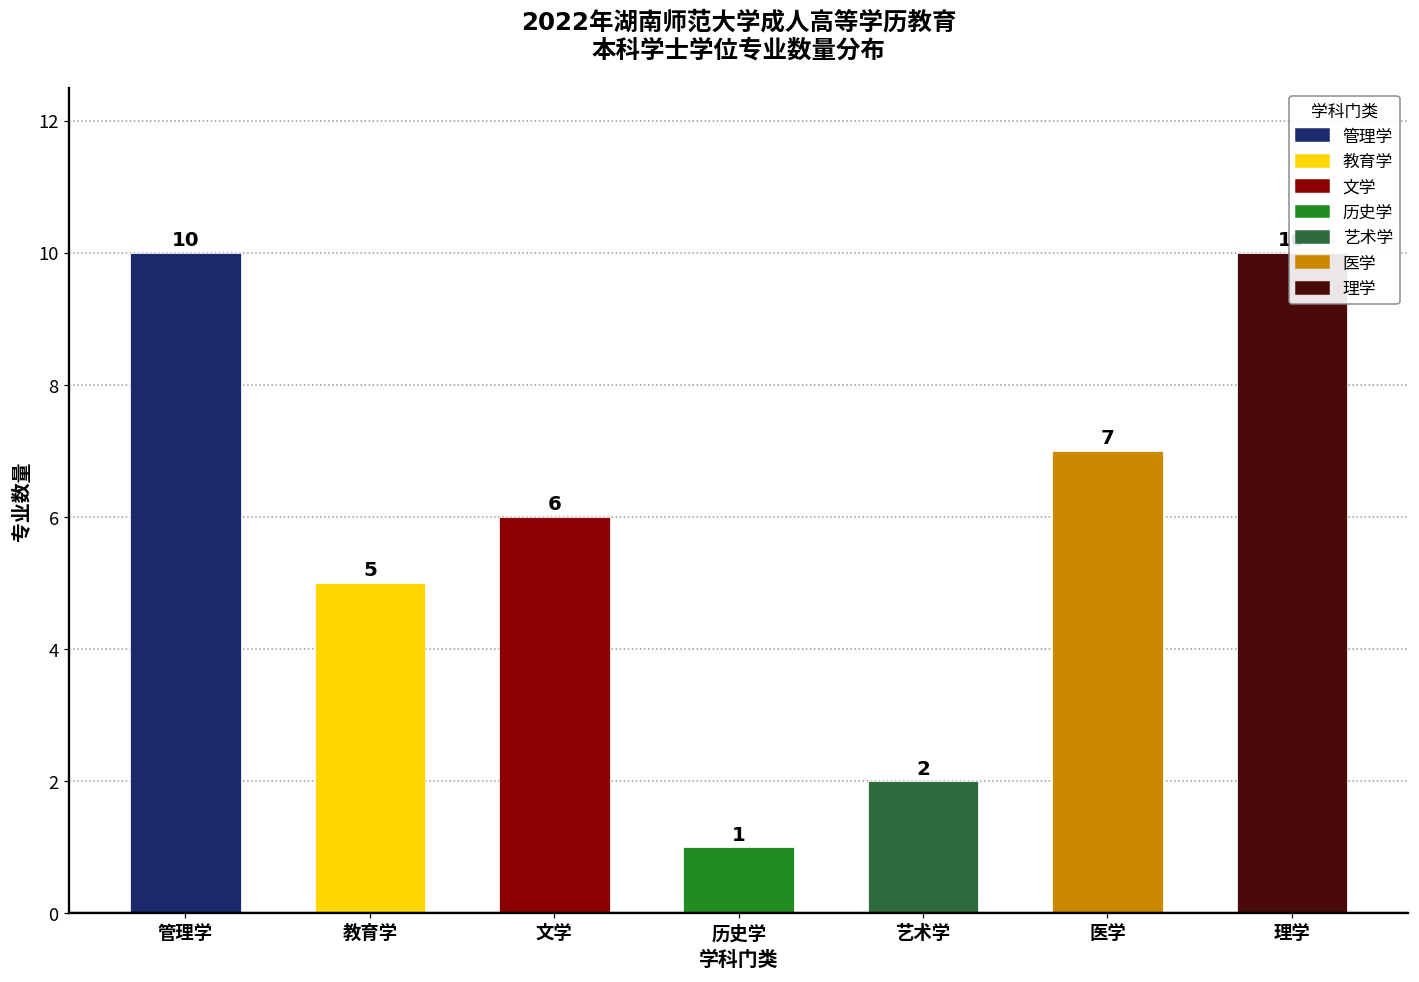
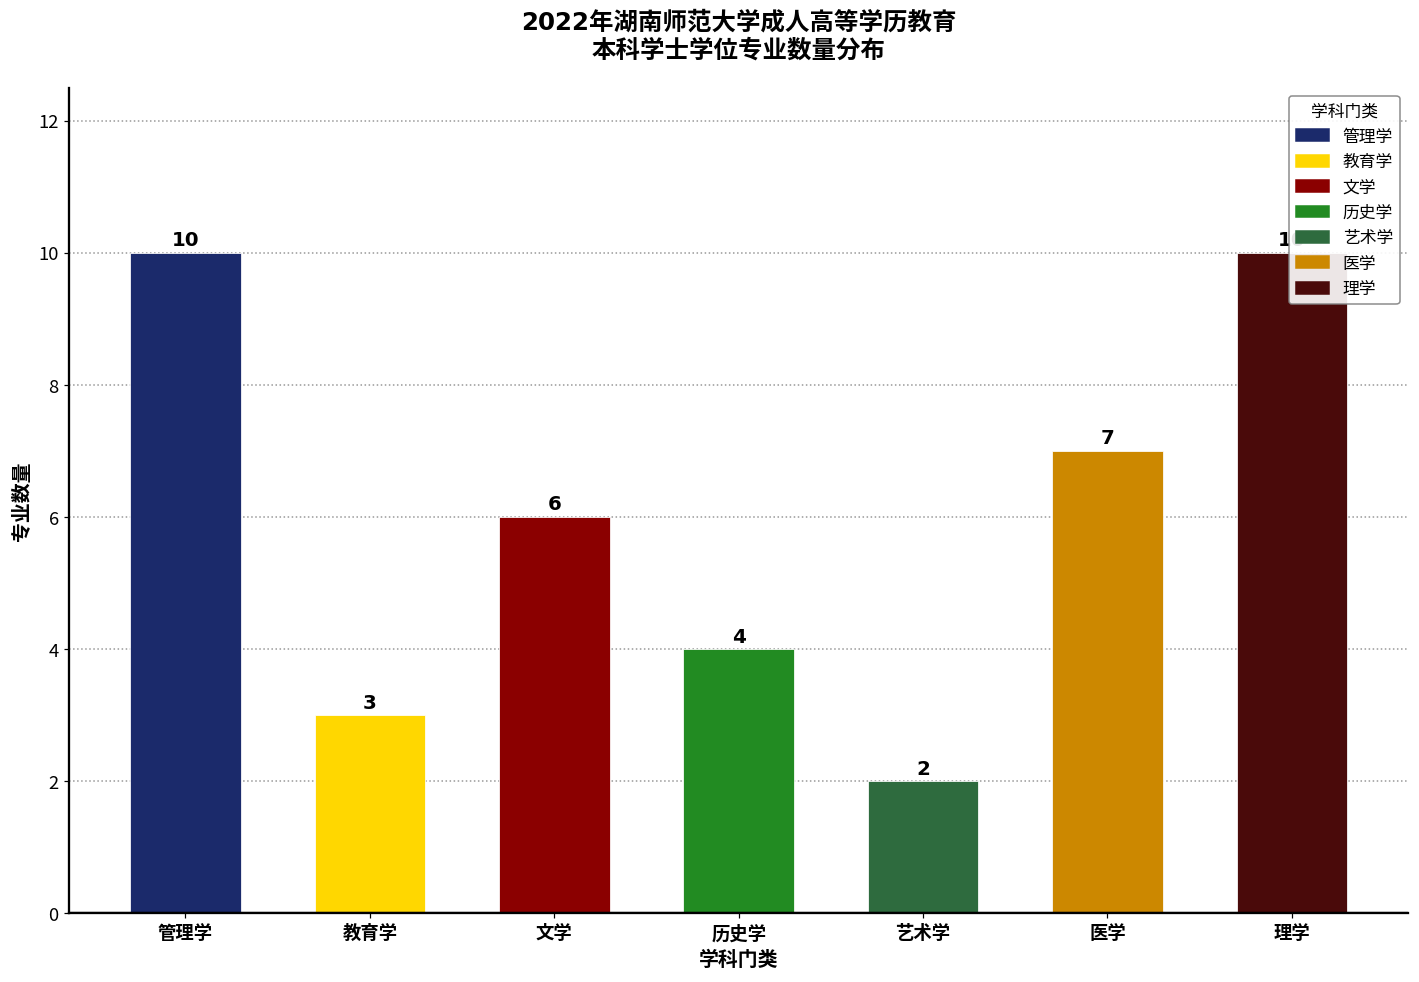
教育学: 5 -> 3
历史学: 1 -> 4
